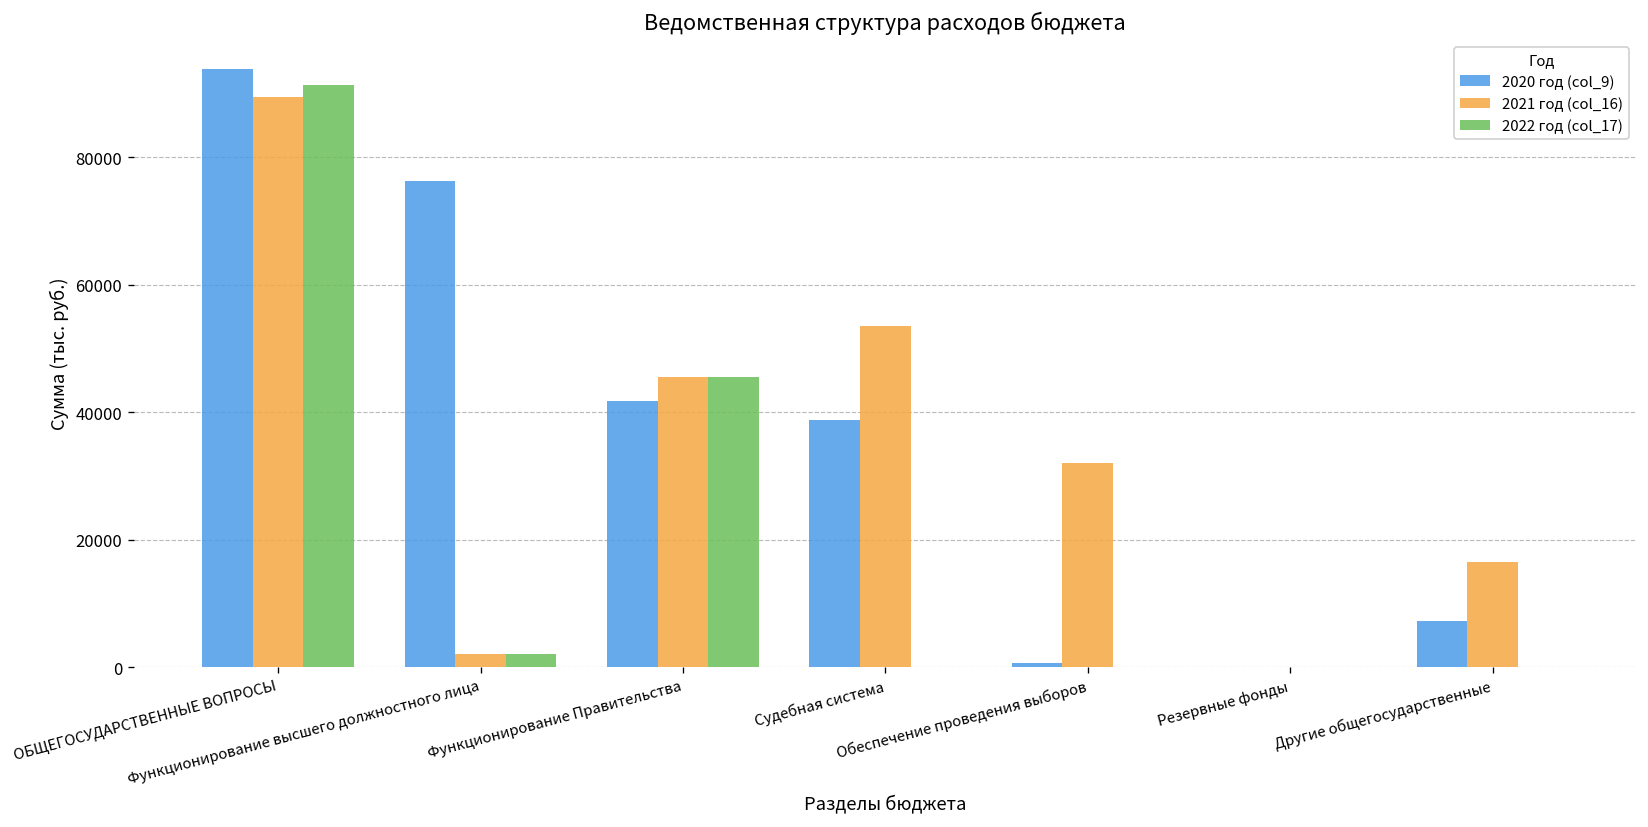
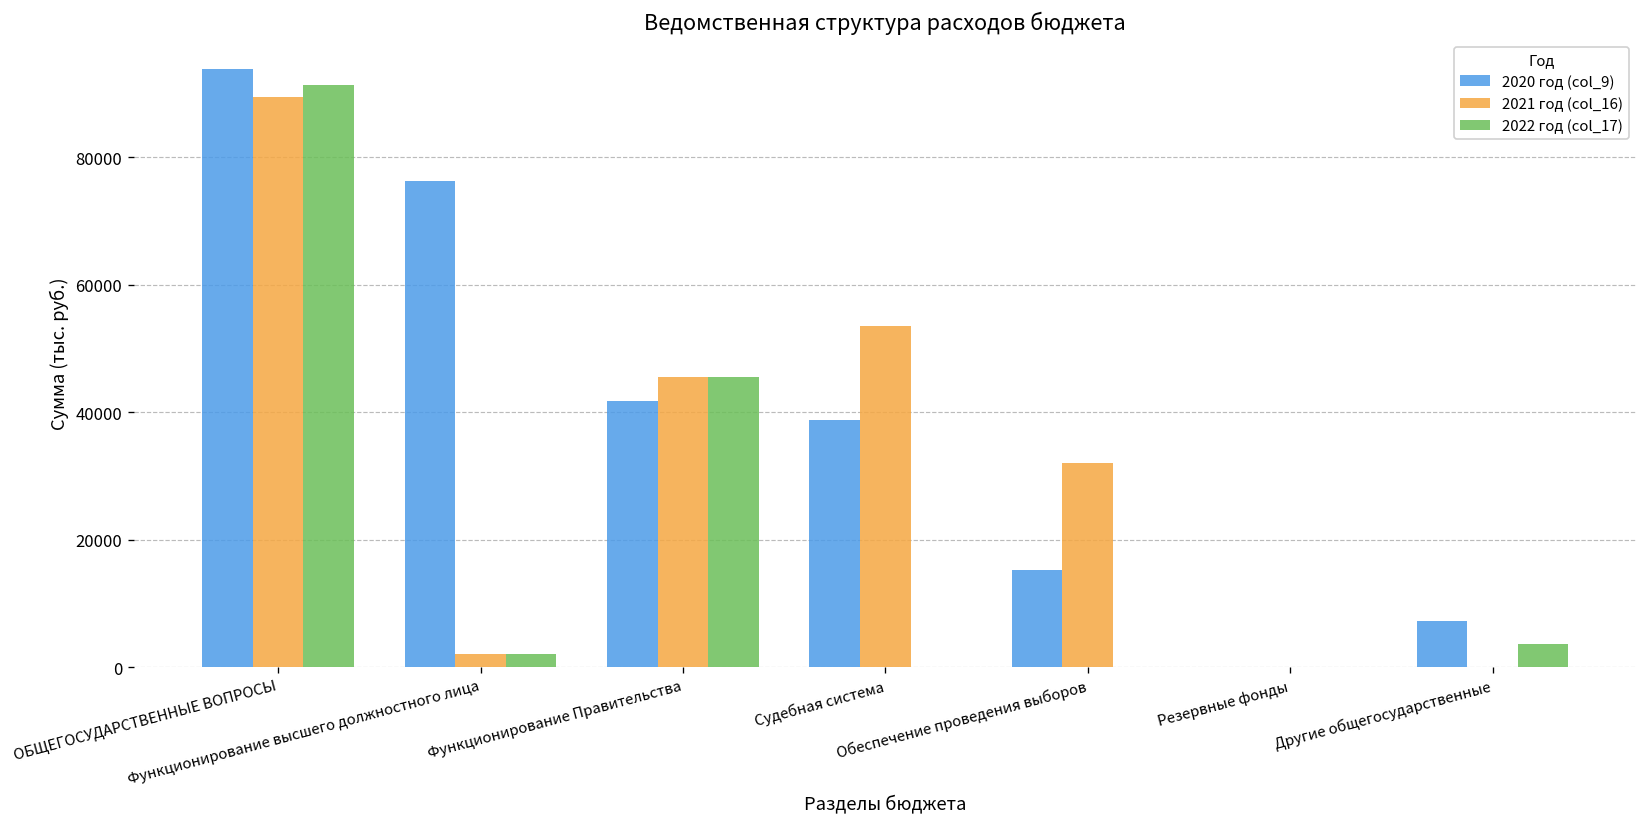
2020 год (col_9), Обеспечение проведения выборов: 1000 -> 15000
2021 год (col_16), Другие общегосударственные: 17000 -> 0
2022 год (col_17), Другие общегосударственные: 0 -> 4000
